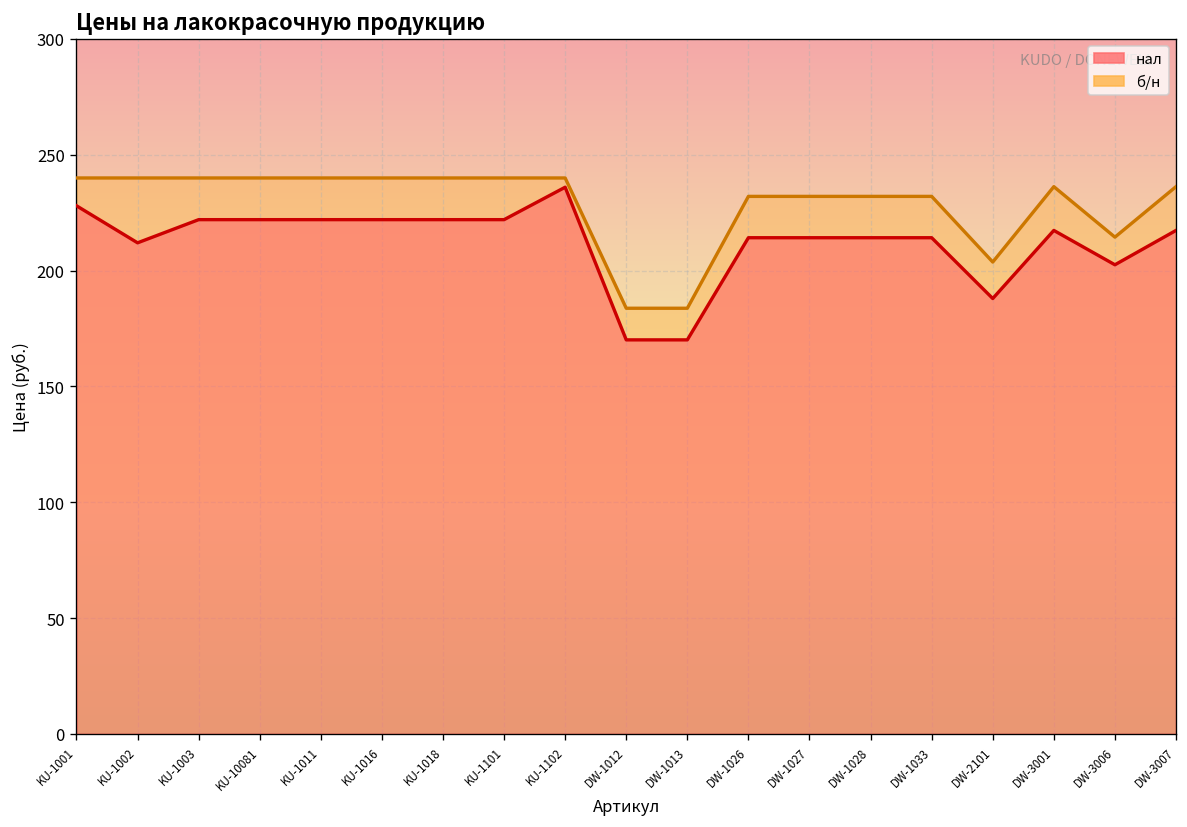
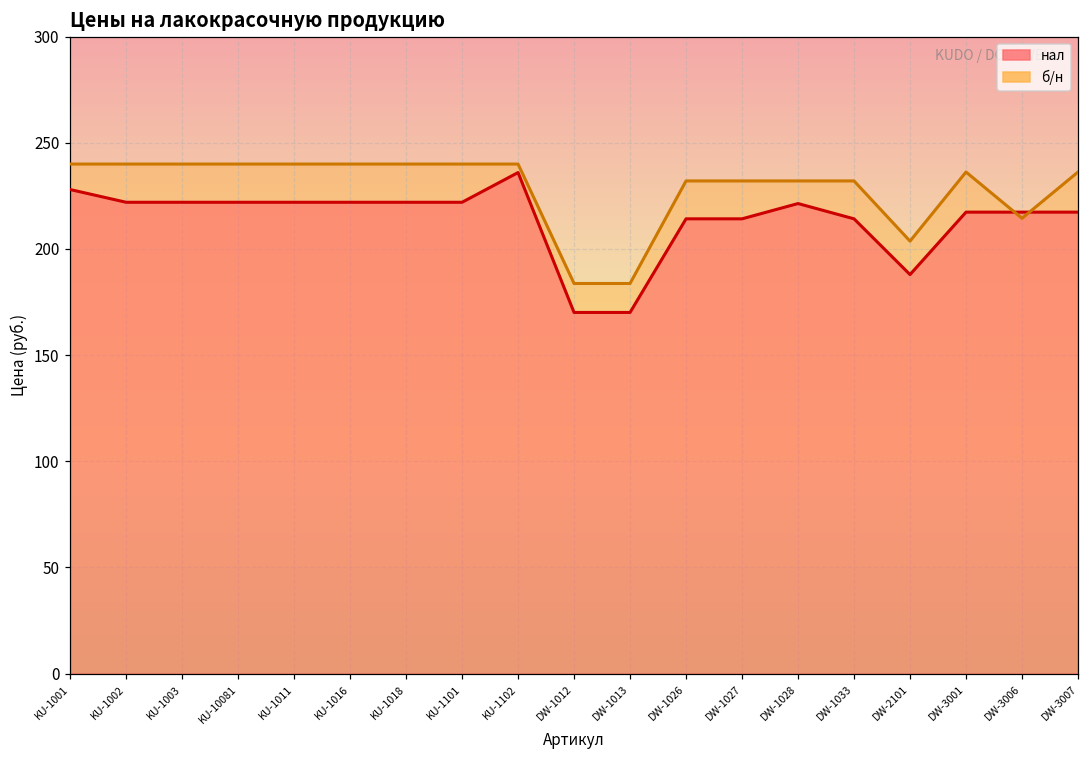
нал, KU-1002: 212 -> 222
нал, DW-1028: 214 -> 221
нал, DW-3006: 203 -> 217
